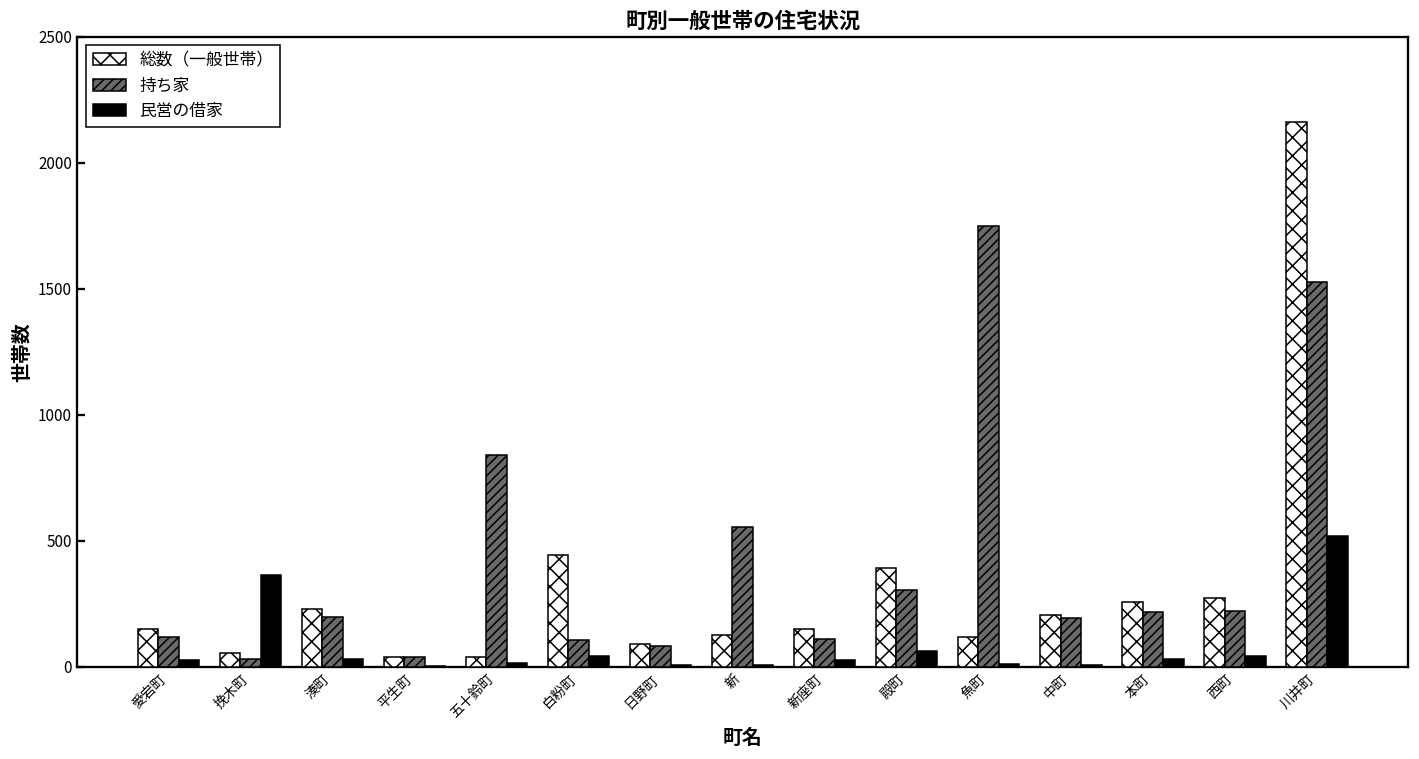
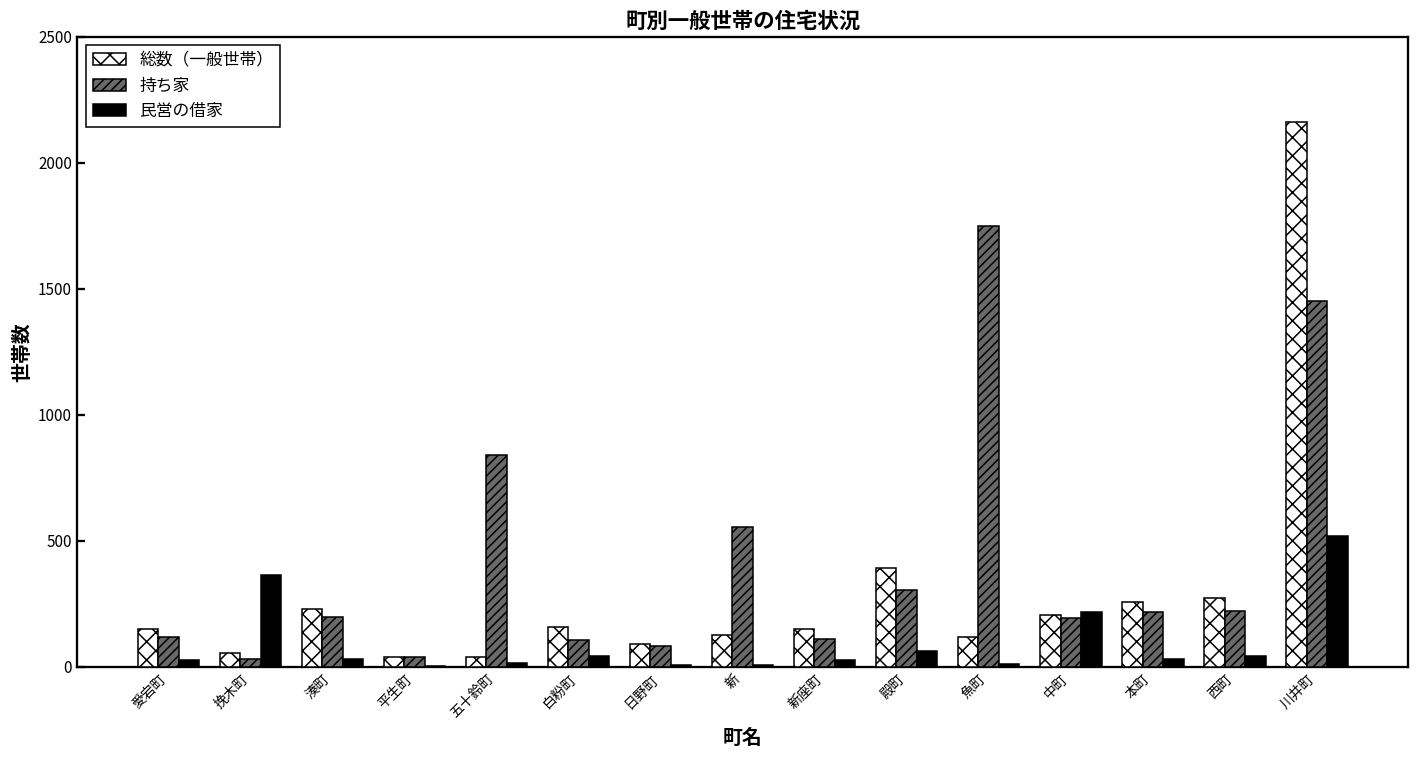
総数（一般世帯）, 白粉町: 440 -> 160
民営の借家, 中町: 10 -> 220
持ち家, 川井町: 1530 -> 1450
